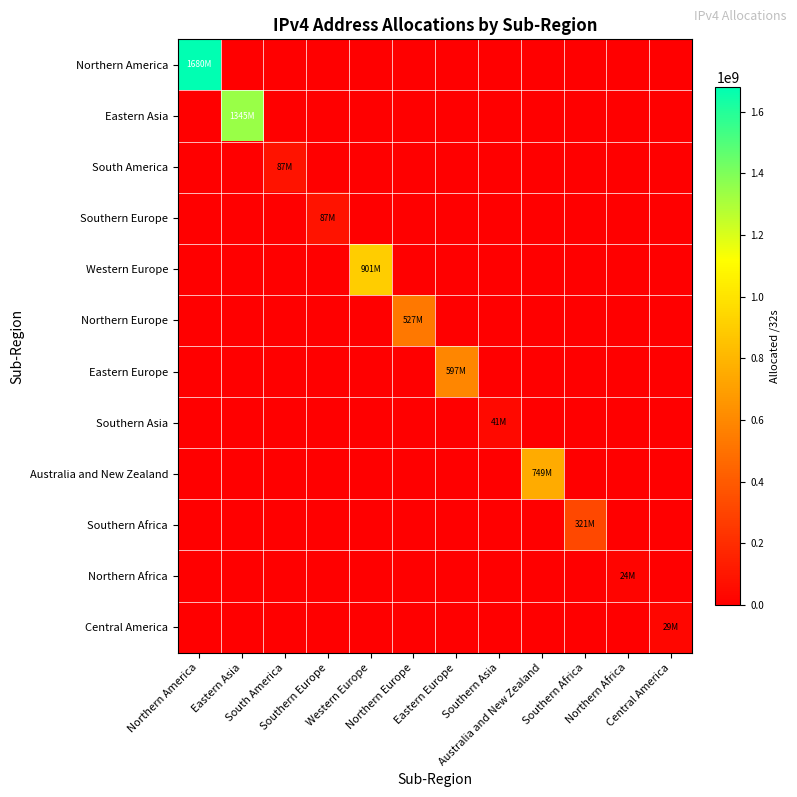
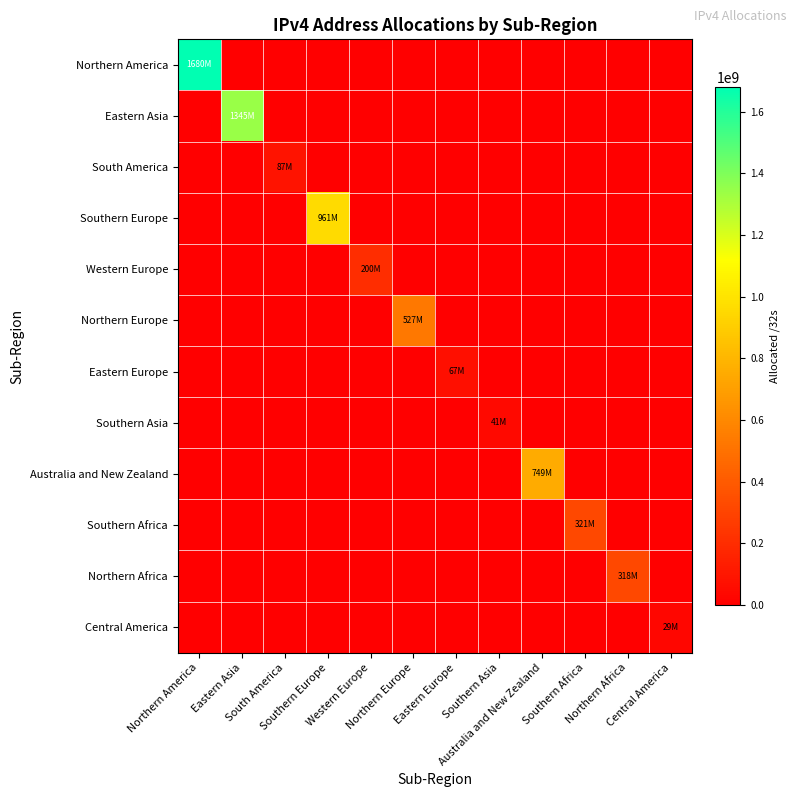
Southern Europe, Southern Europe: 87M -> 961M
Western Europe, Western Europe: 901M -> 200M
Eastern Europe, Eastern Europe: 597M -> 67M
Northern Africa, Northern Africa: 24M -> 318M
